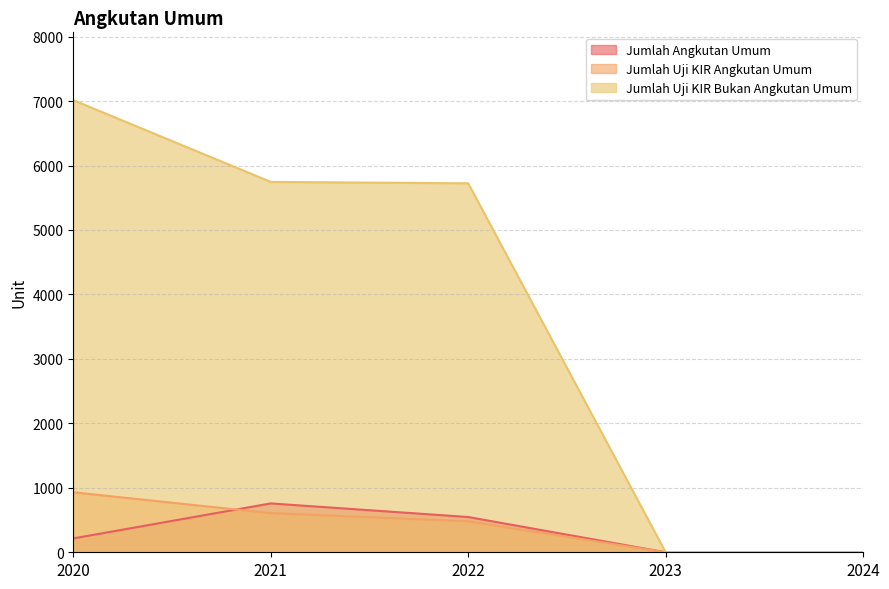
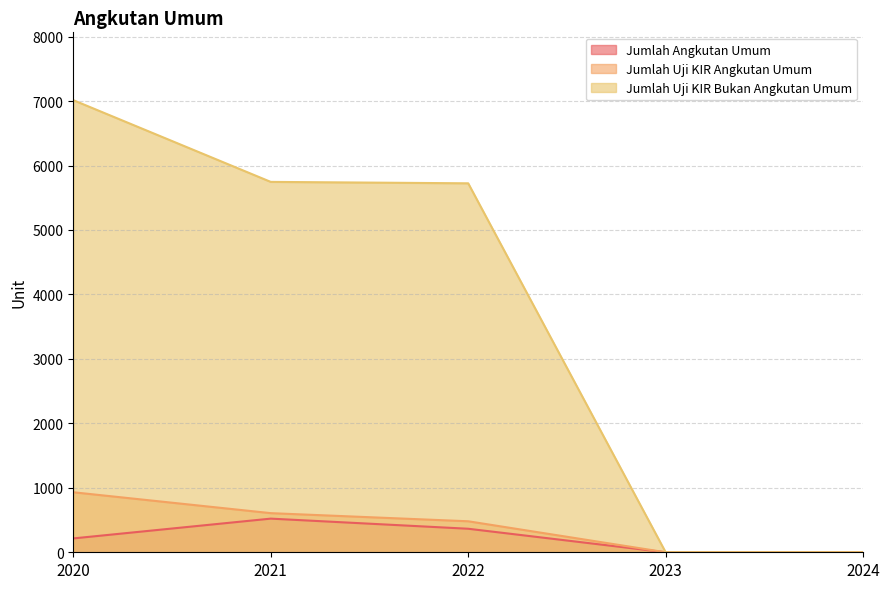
Jumlah Angkutan Umum, 2021: 800 -> 500
Jumlah Angkutan Umum, 2022: 500 -> 400
